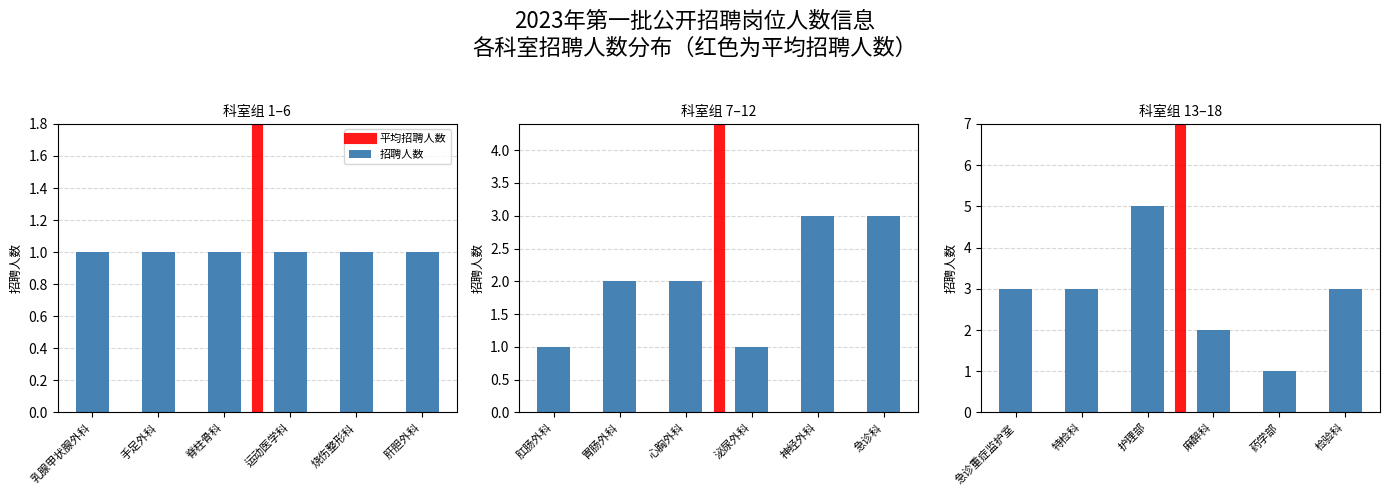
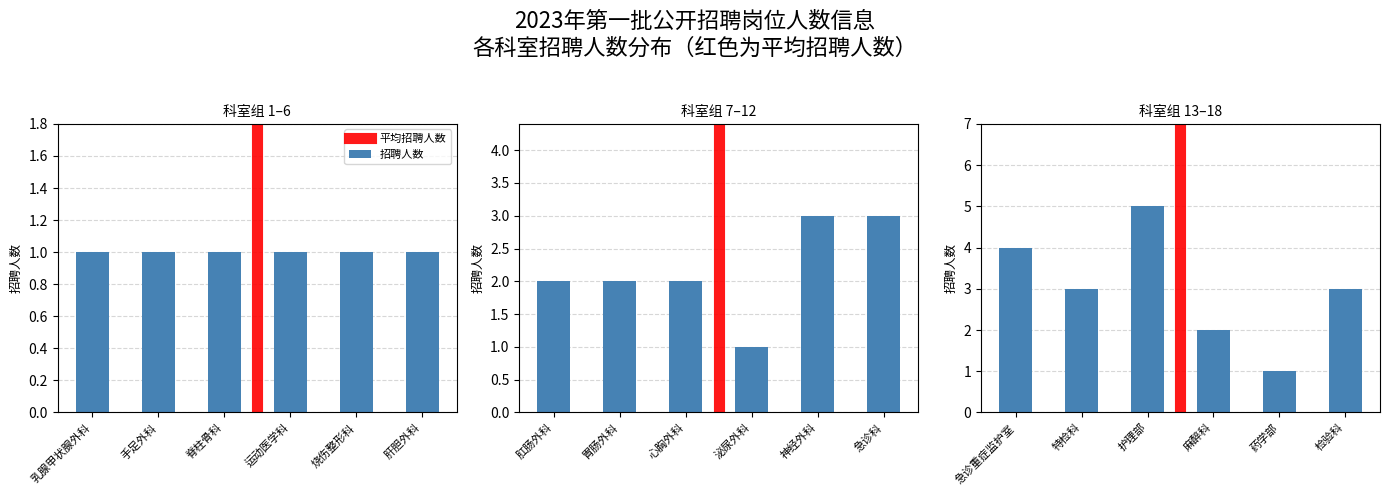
科室组 7–12, 肛肠外科: 1 -> 2
科室组 13–18, 急诊重症监护室: 3 -> 4
